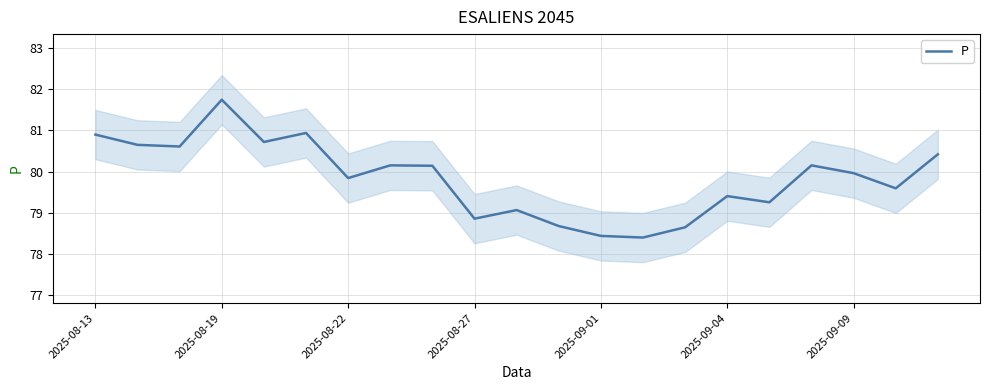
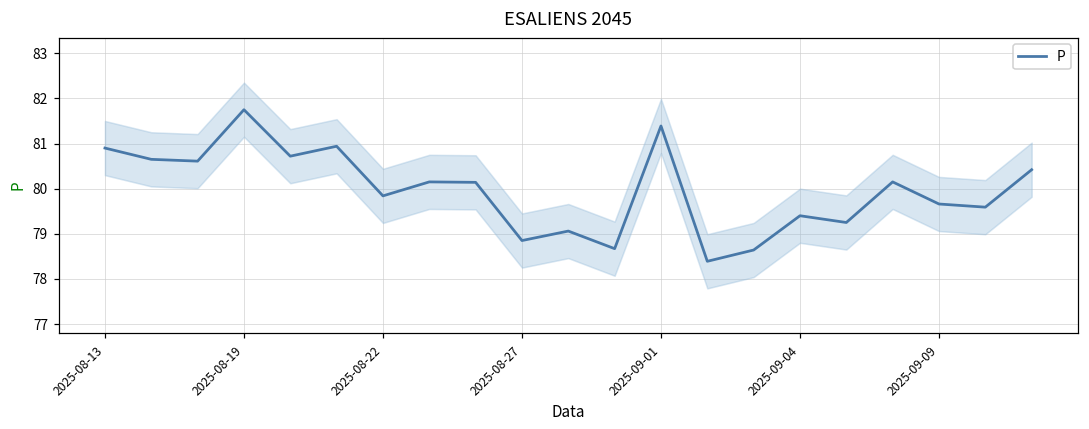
P, 2025-09-01: 78.4 -> 81.4
P, 2025-09-09: 80.0 -> 79.7
